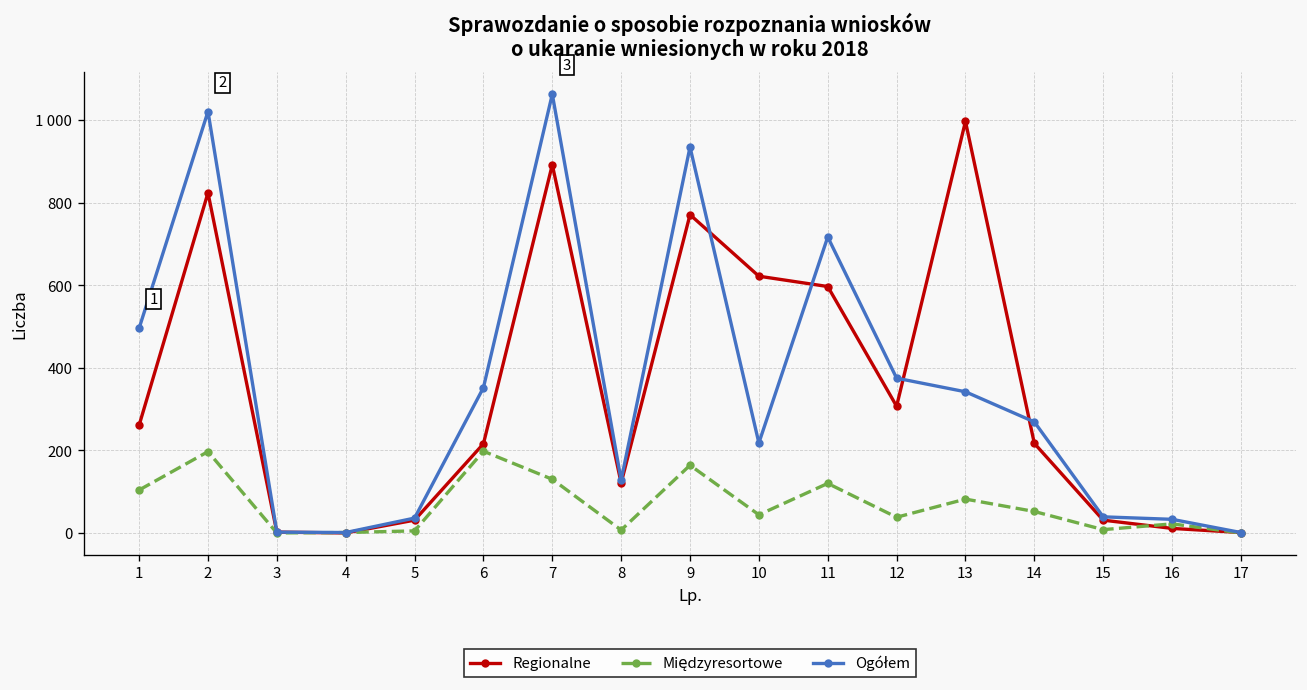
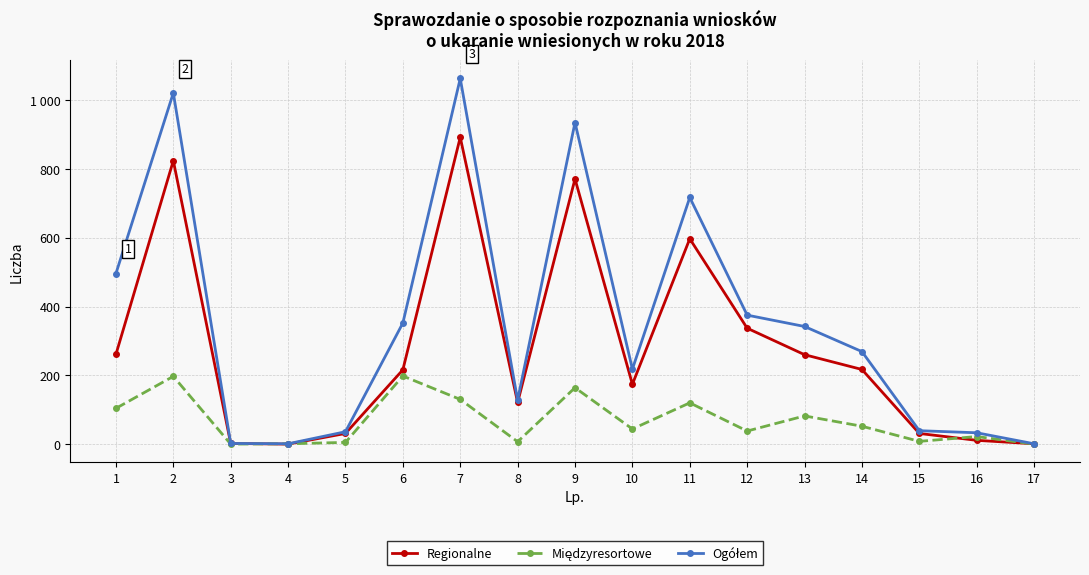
Regionalne, 10: 620 -> 170
Regionalne, 12: 310 -> 340
Regionalne, 13: 1000 -> 260
